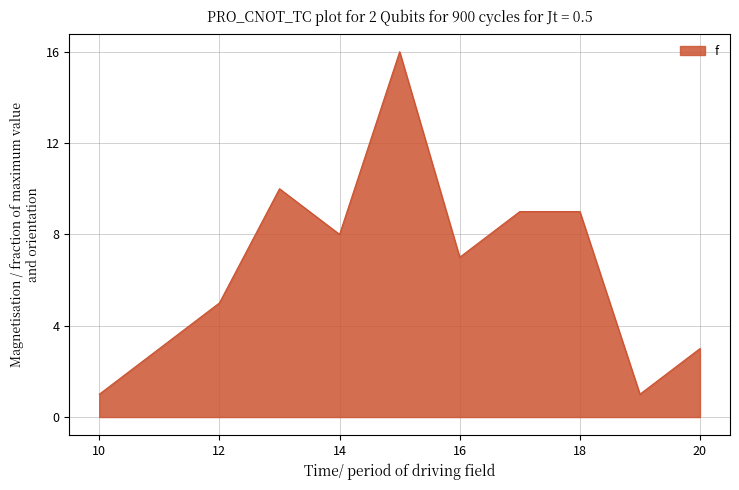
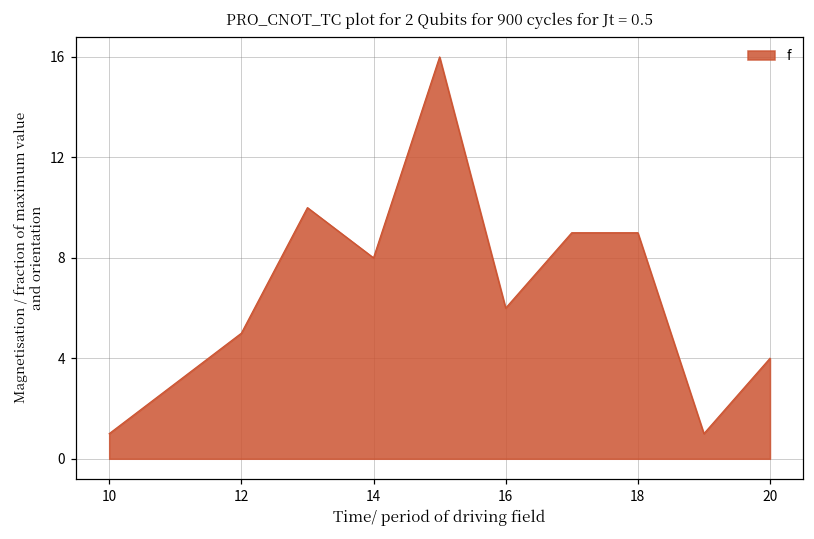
16: 7 -> 6
20: 3 -> 4
